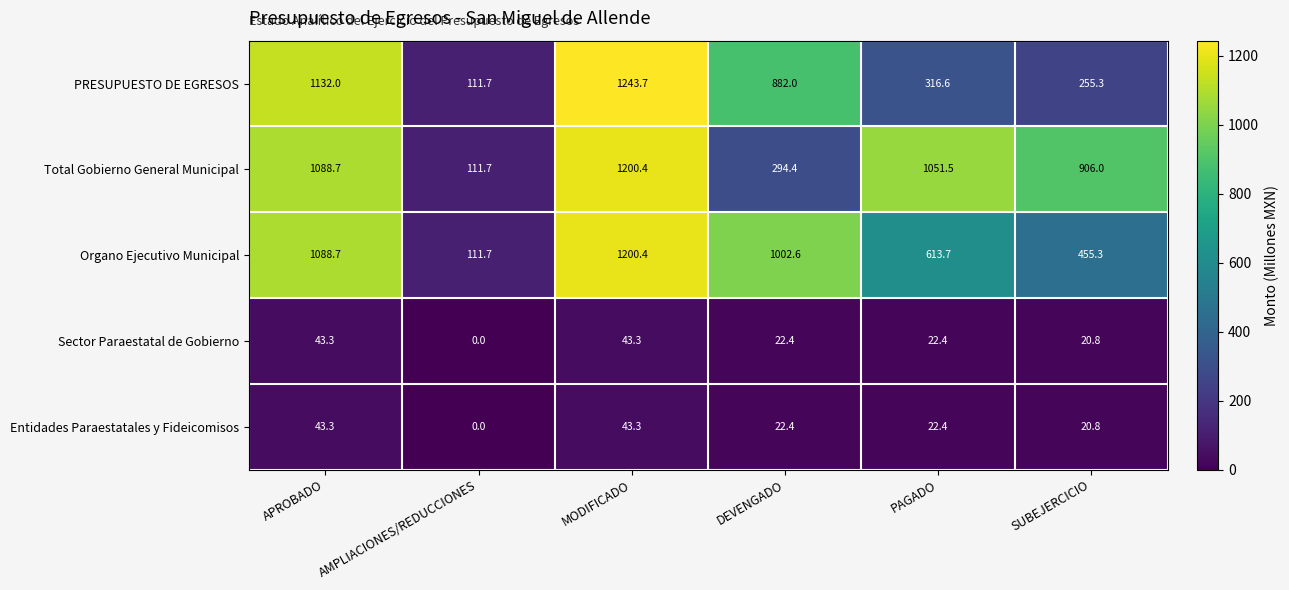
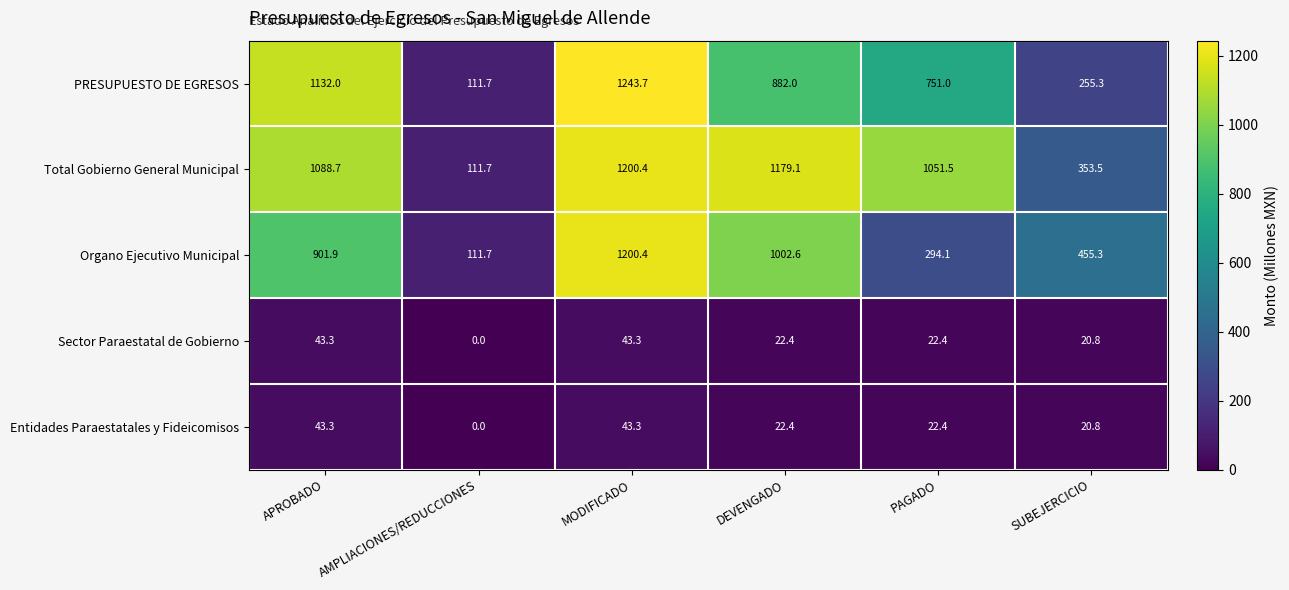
PRESUPUESTO DE EGRESOS, PAGADO: 316.6 -> 751.0
Total Gobierno General Municipal, DEVENGADO: 294.4 -> 1179.1
Total Gobierno General Municipal, SUBEJERCICIO: 906.0 -> 353.5
Organo Ejecutivo Municipal, APROBADO: 1088.7 -> 901.9
Organo Ejecutivo Municipal, PAGADO: 613.7 -> 294.1
